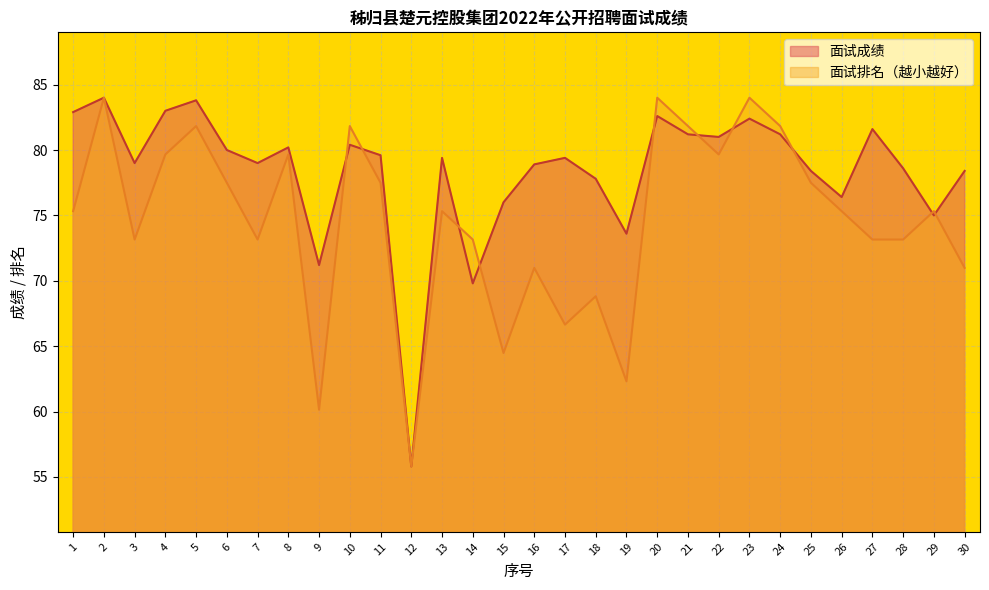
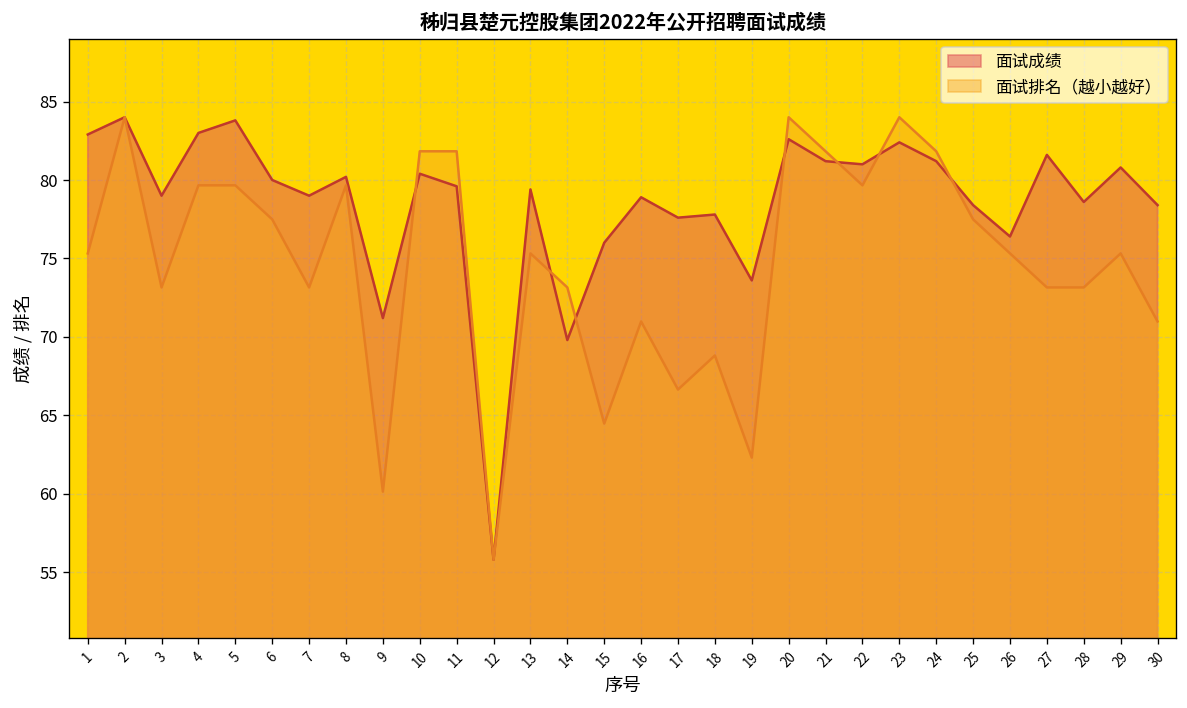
面试排名（越小越好）, 5: 81.8 -> 79.7
面试排名（越小越好）, 11: 77.5 -> 81.8
面试成绩, 17: 79.4 -> 77.6
面试成绩, 29: 75.0 -> 80.8
